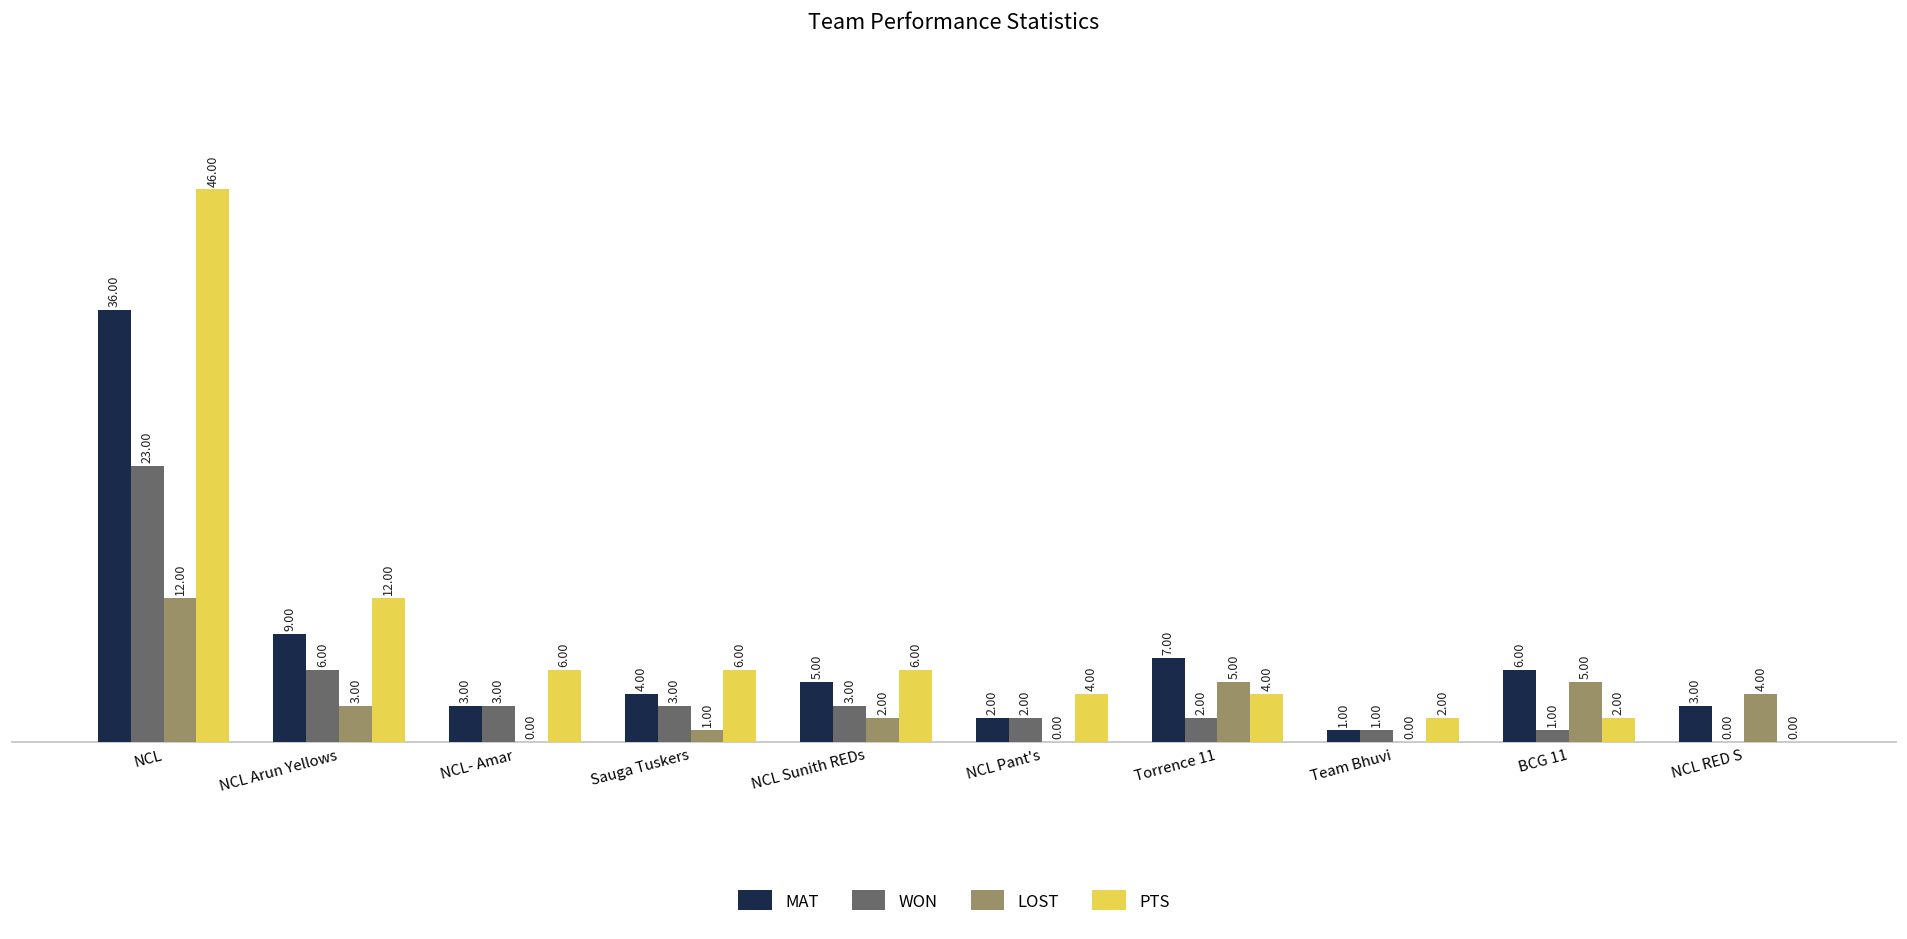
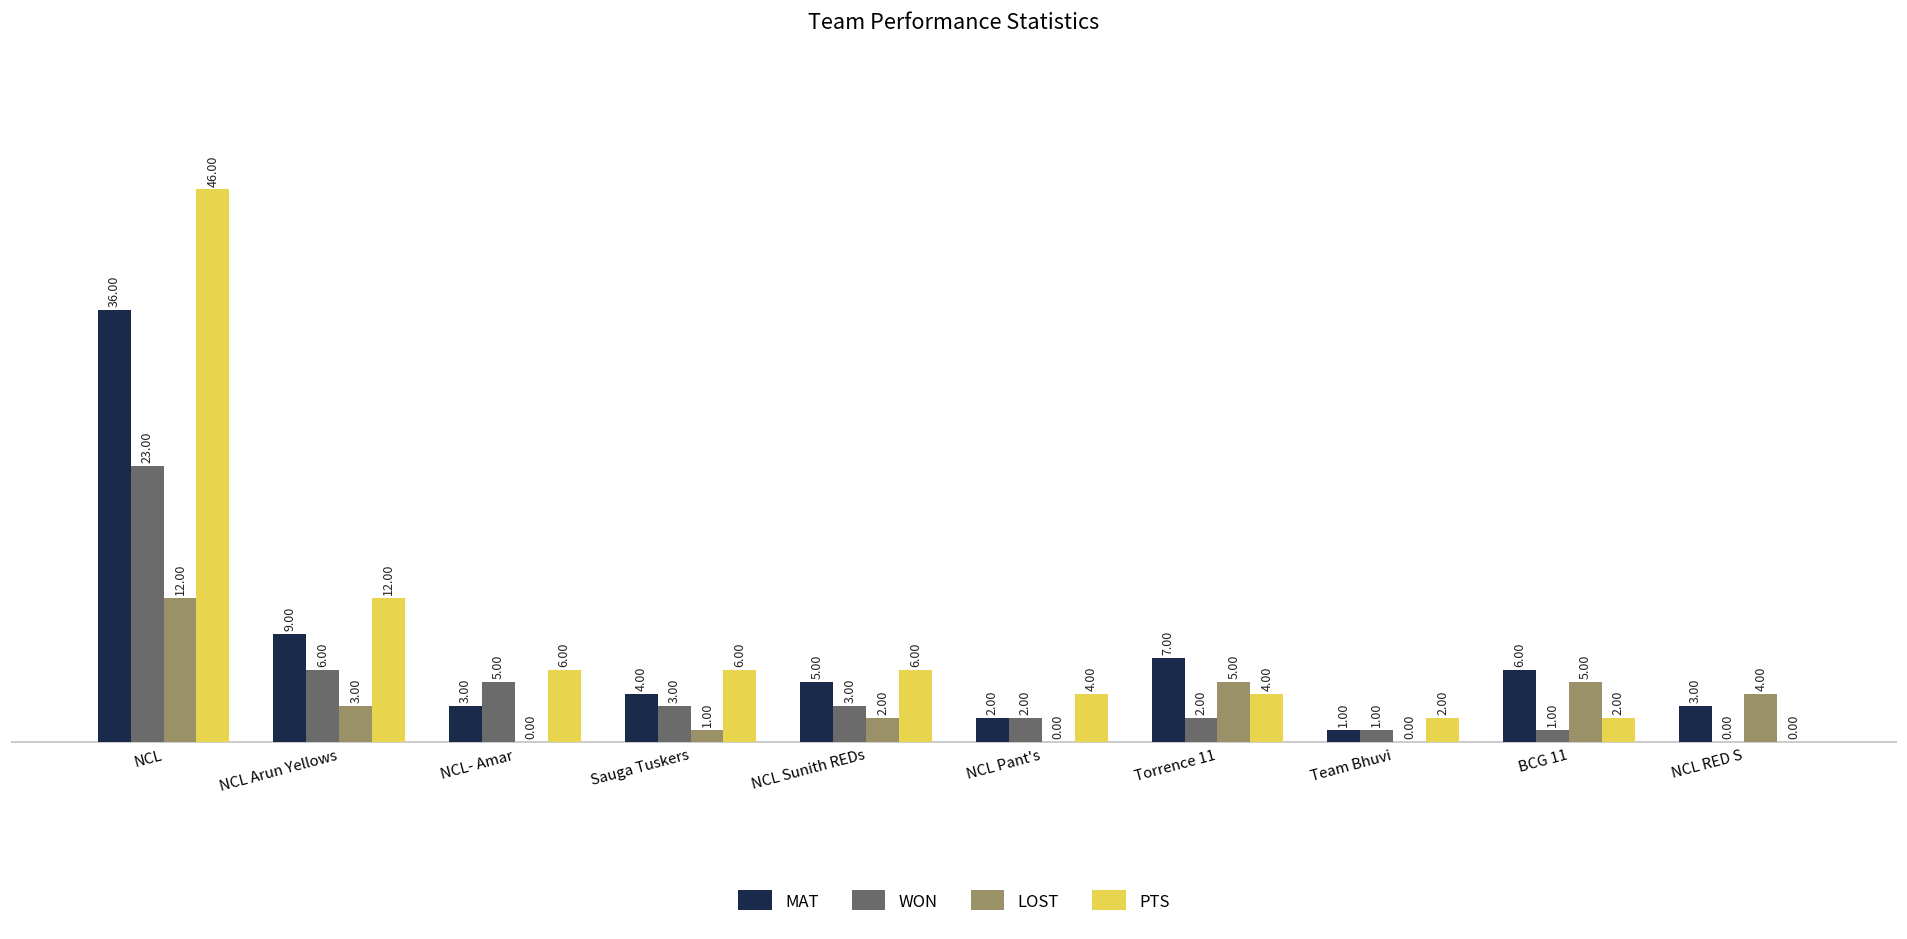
WON, NCL- Amar: 3.00 -> 5.00
